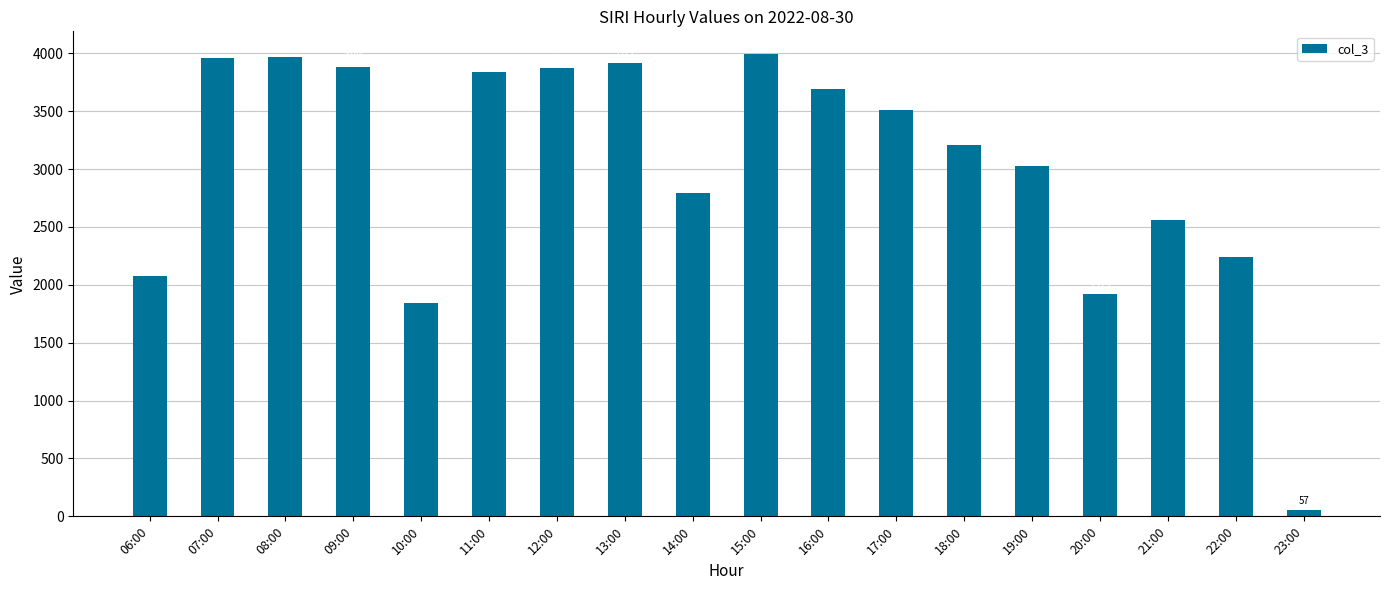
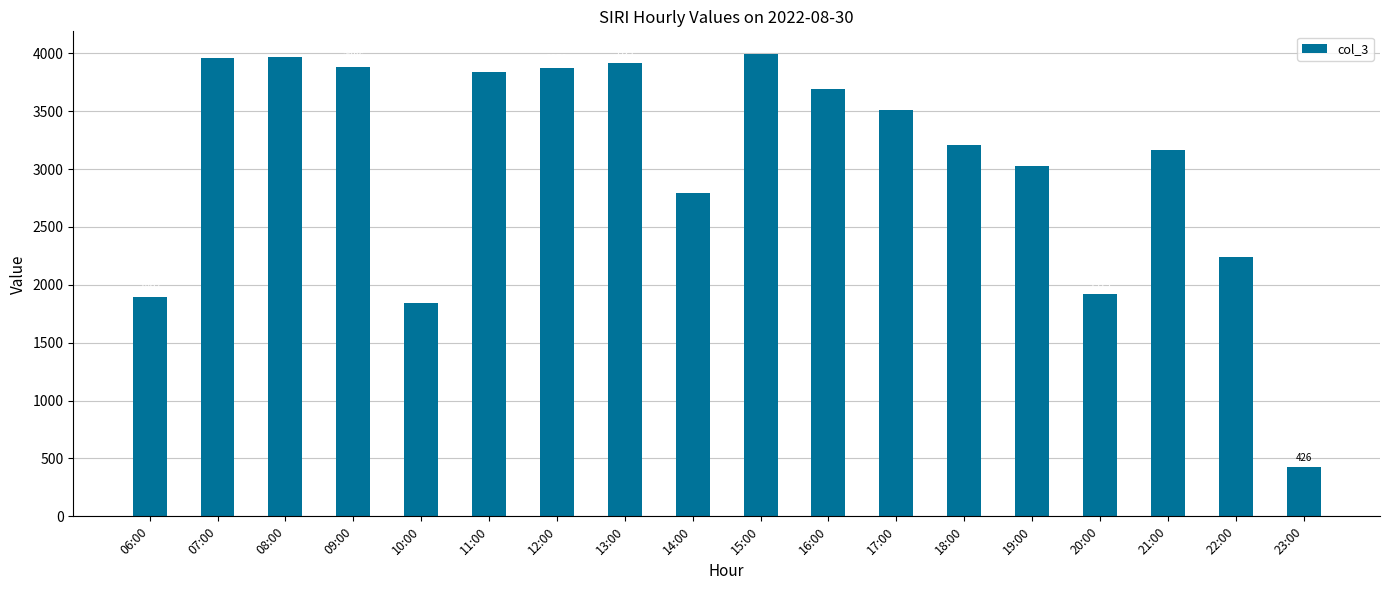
06:00: 2070 -> 1900
21:00: 2560 -> 3170
23:00: 57 -> 426
